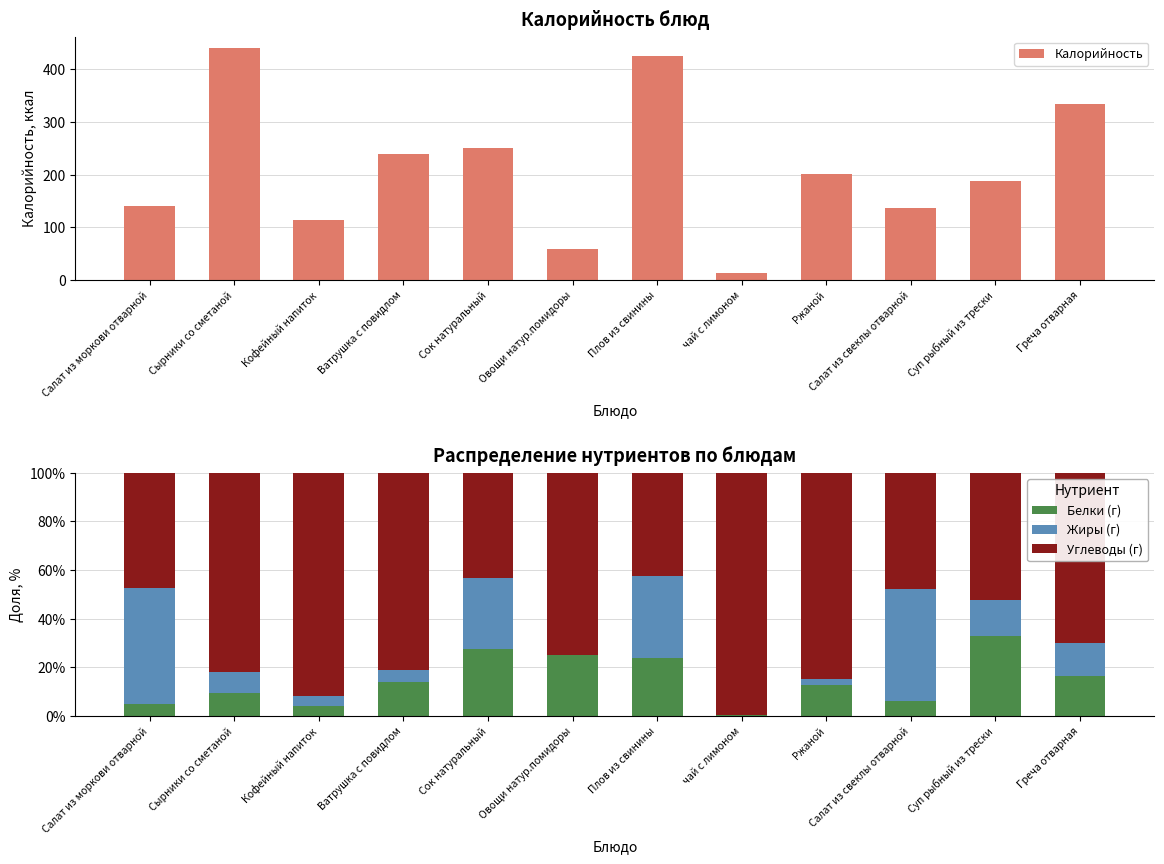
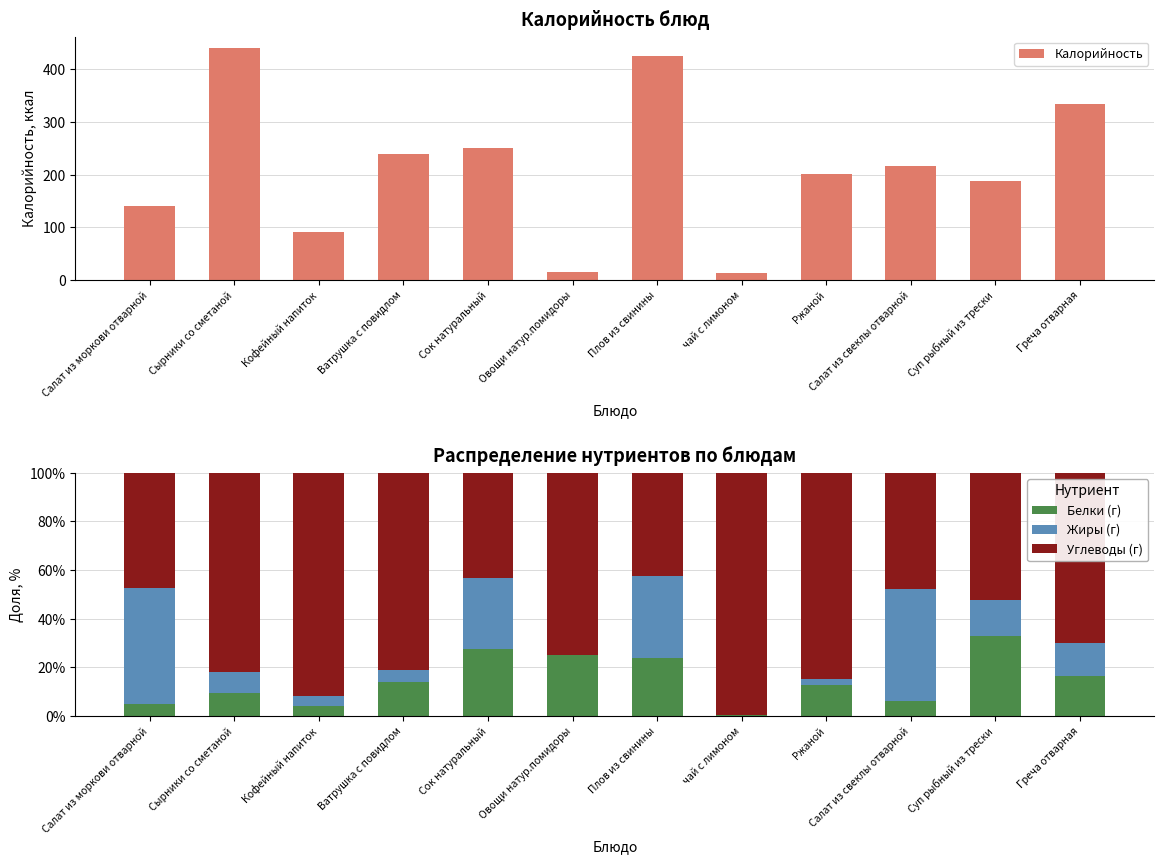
Калорийность блюд, Кофейный напиток: 110 -> 90
Калорийность блюд, Овощи натур.помидоры: 60 -> 10
Калорийность блюд, Салат из свеклы отварной: 140 -> 220
